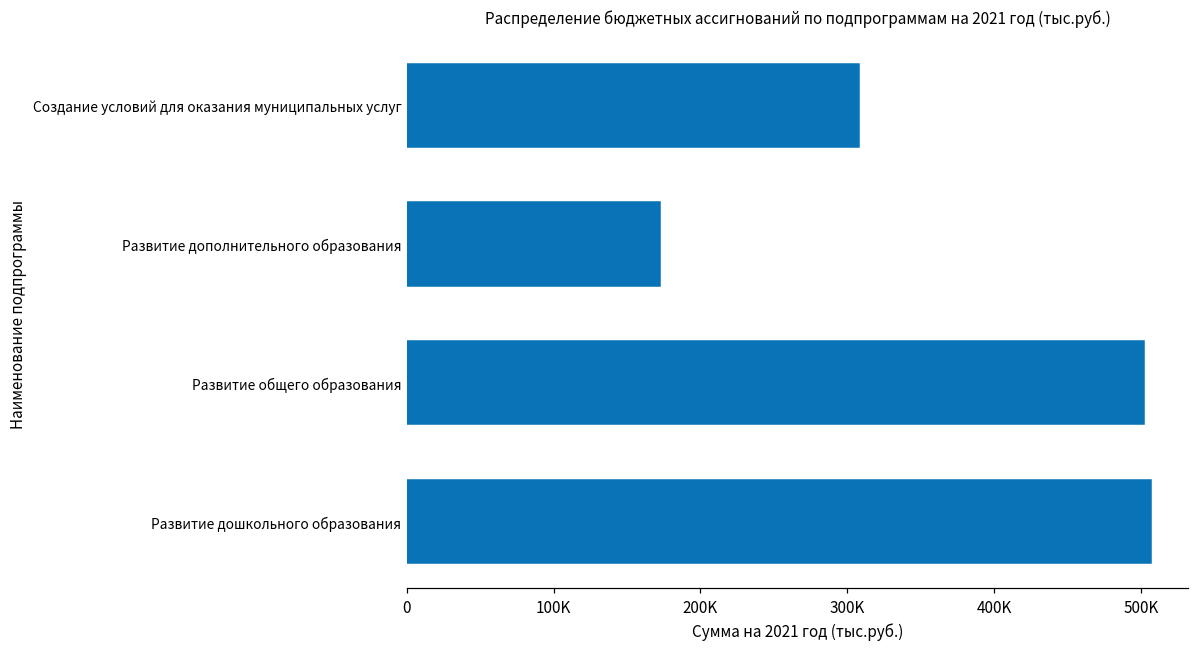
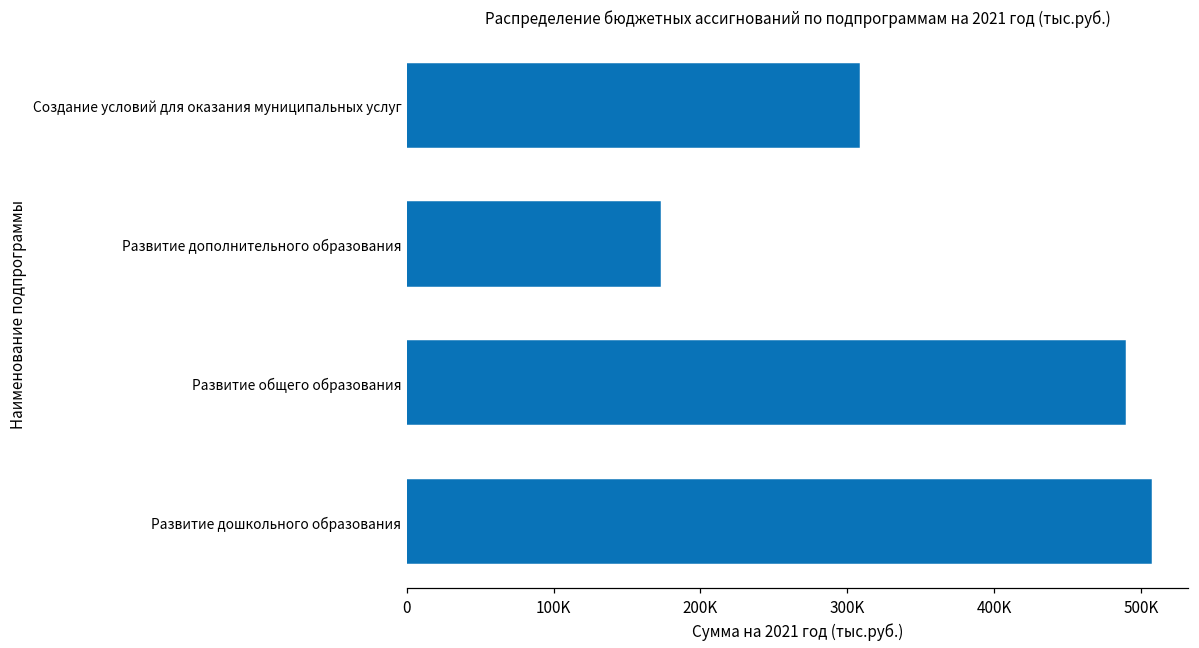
Развитие общего образования: 502000 -> 489000
